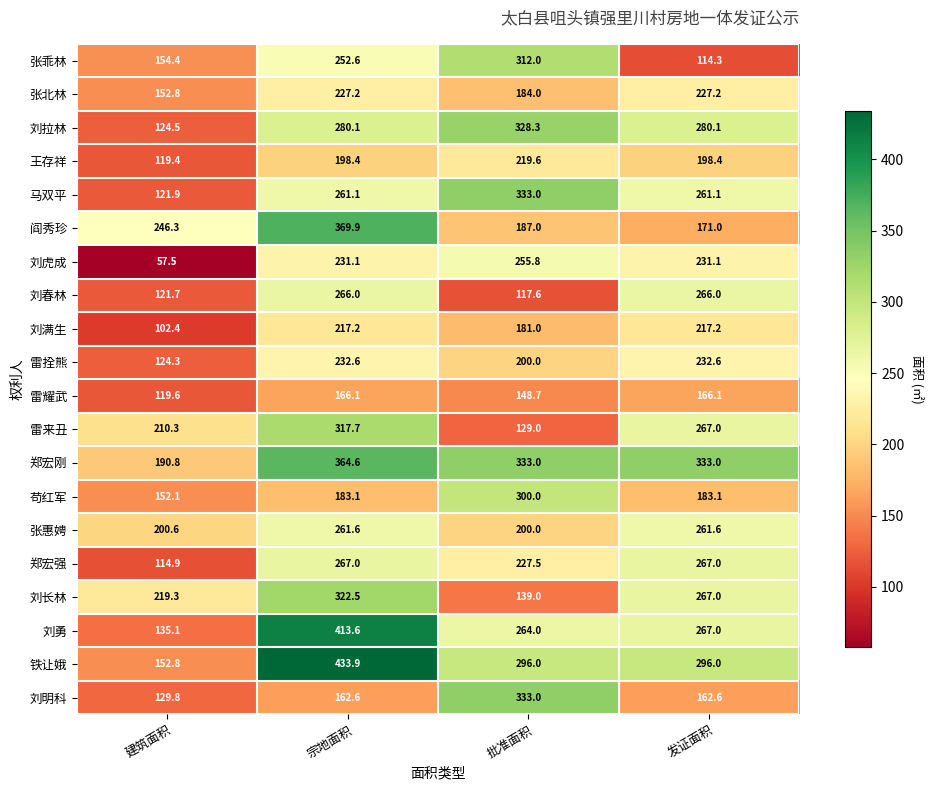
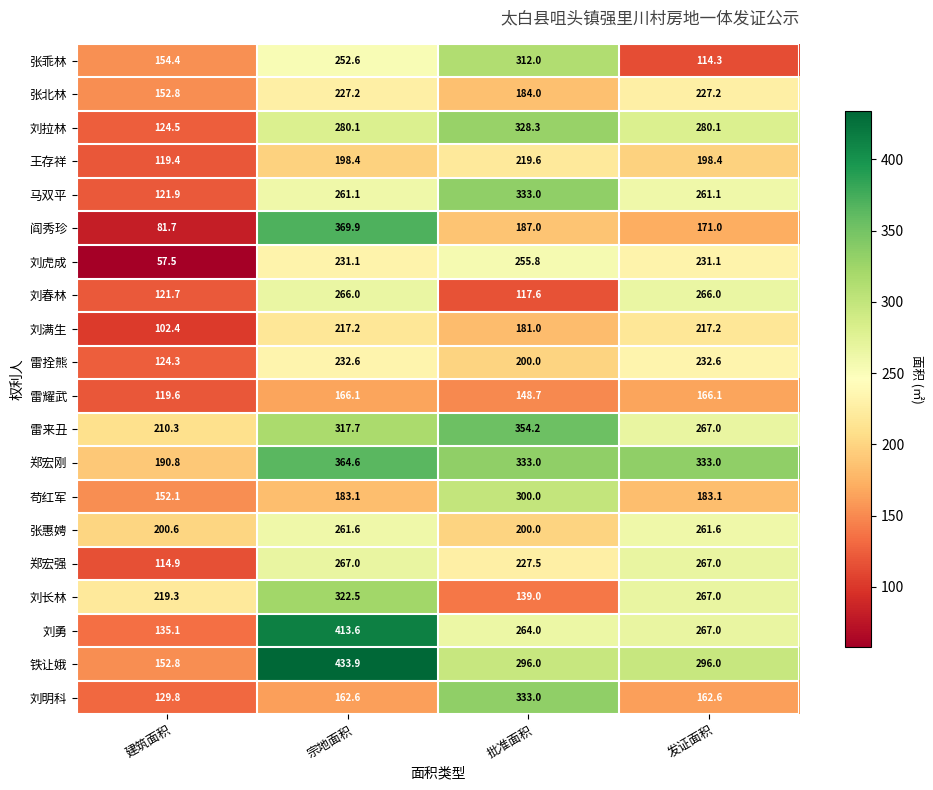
阎秀珍, 建筑面积: 246.3 -> 81.7
雷来丑, 批准面积: 129.0 -> 354.2
